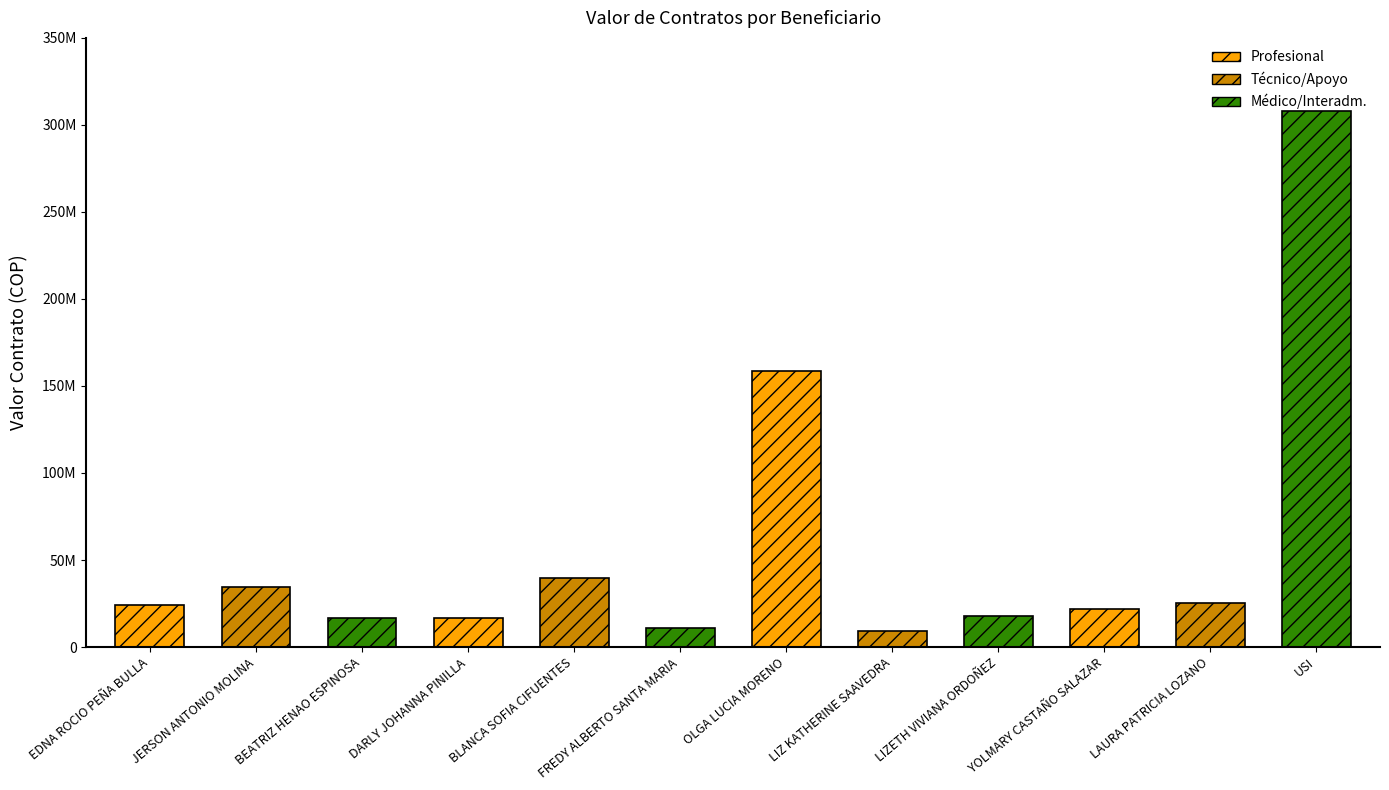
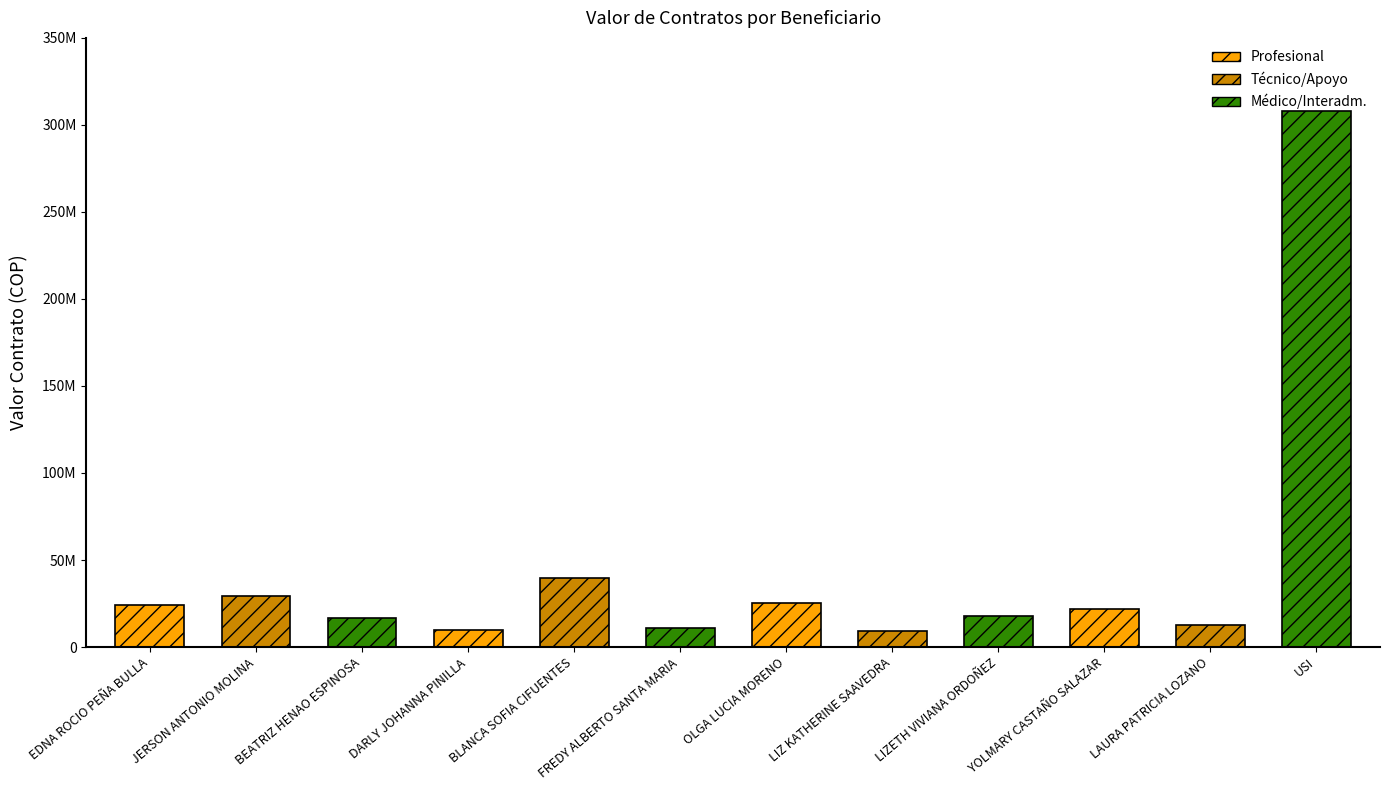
JERSON ANTONIO MOLINA: 34000000 -> 29000000
DARLY JOHANNA PINILLA: 17000000 -> 10000000
OLGA LUCIA MORENO: 159000000 -> 25000000
LAURA PATRICIA LOZANO: 25000000 -> 13000000
